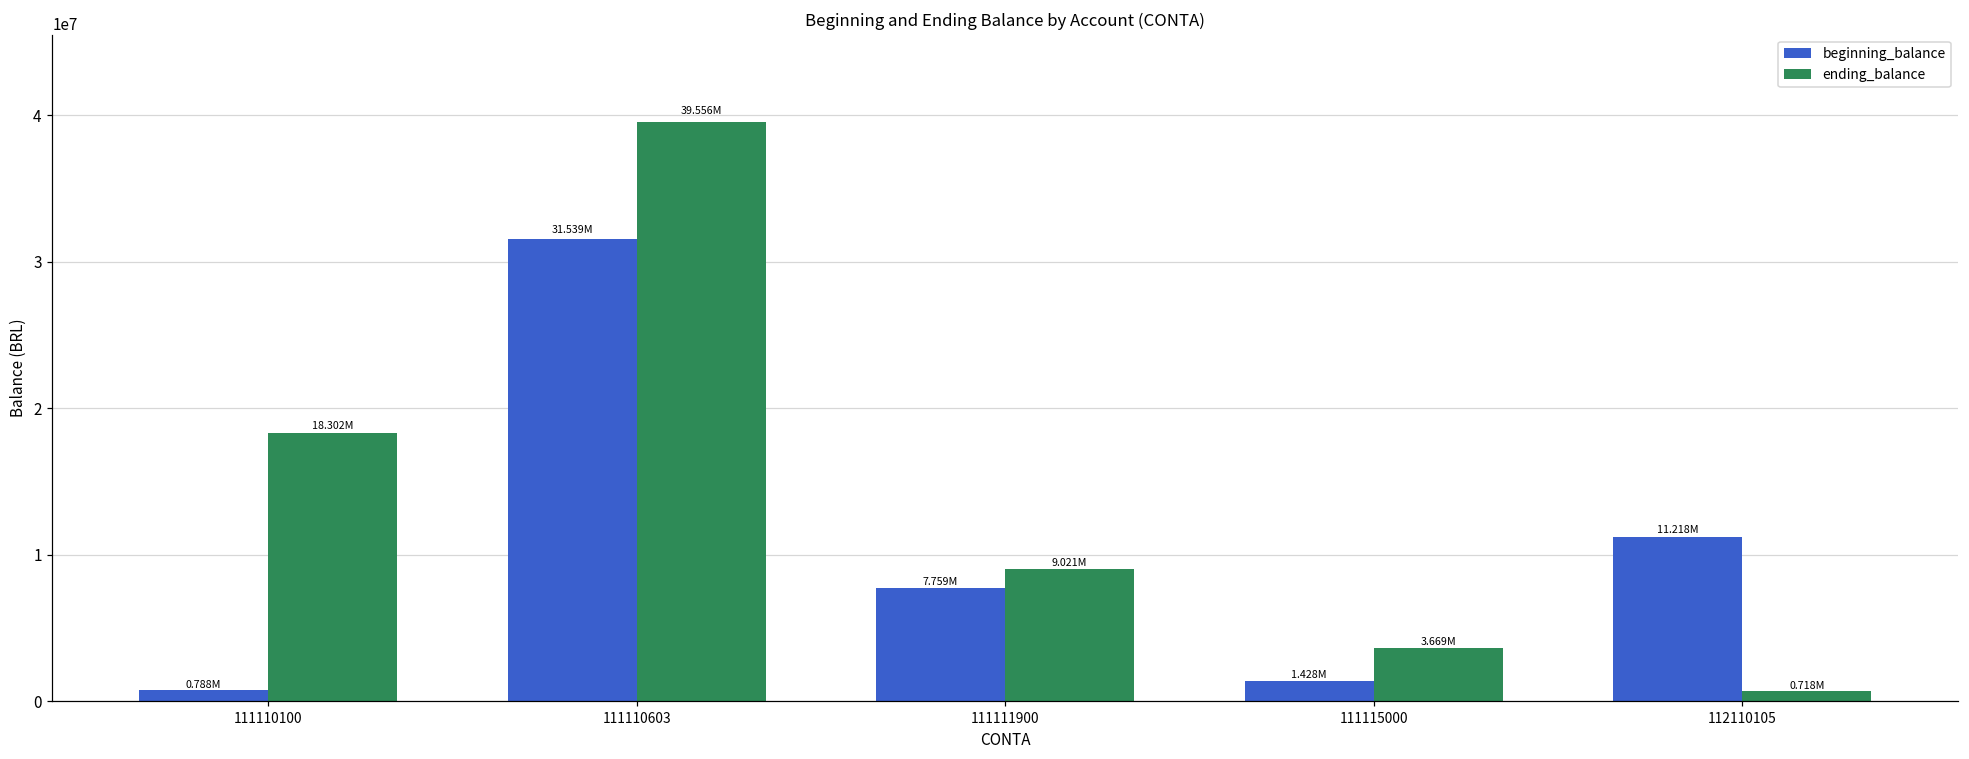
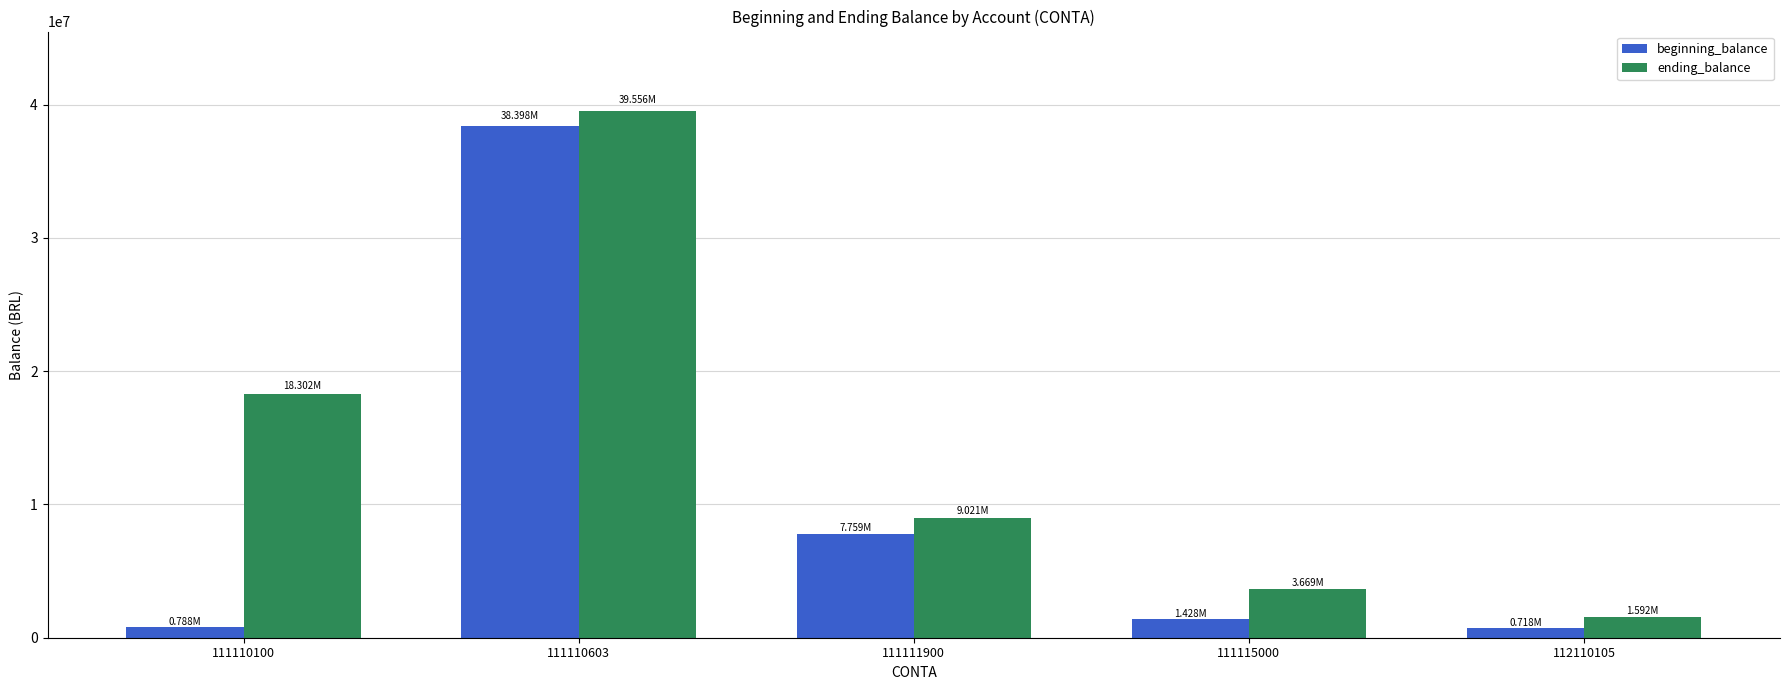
beginning_balance, 111110603: 31.539M -> 38.398M
beginning_balance, 112110105: 11.218M -> 0.718M
ending_balance, 112110105: 0.718M -> 1.592M
